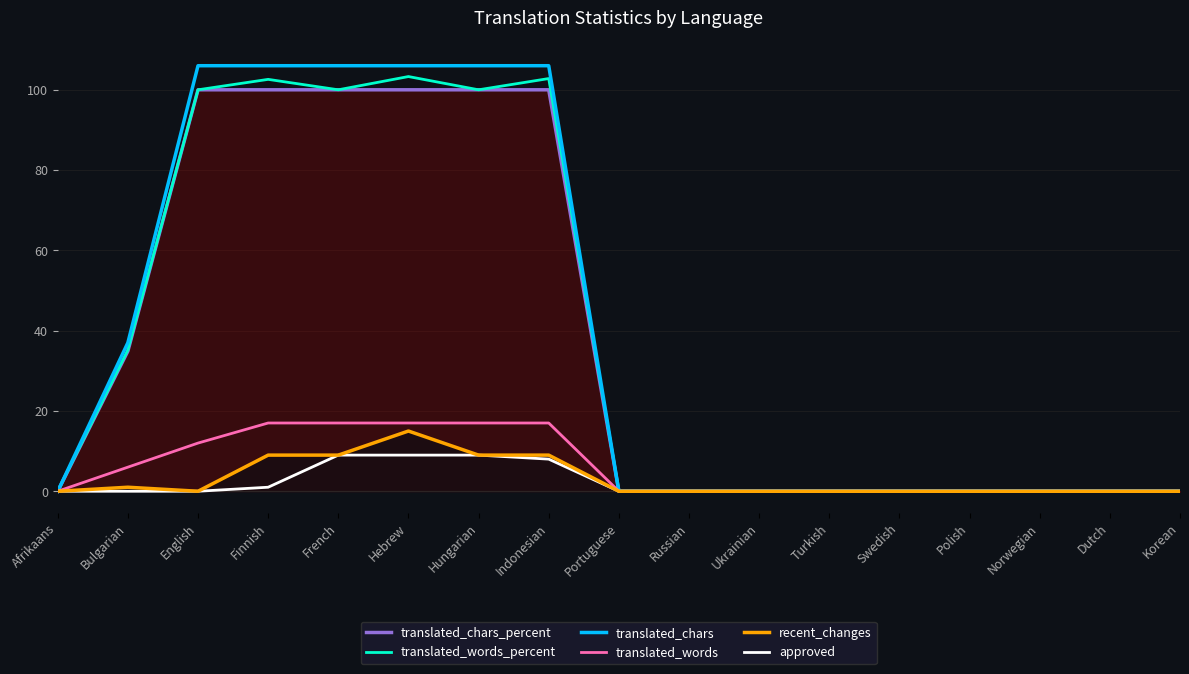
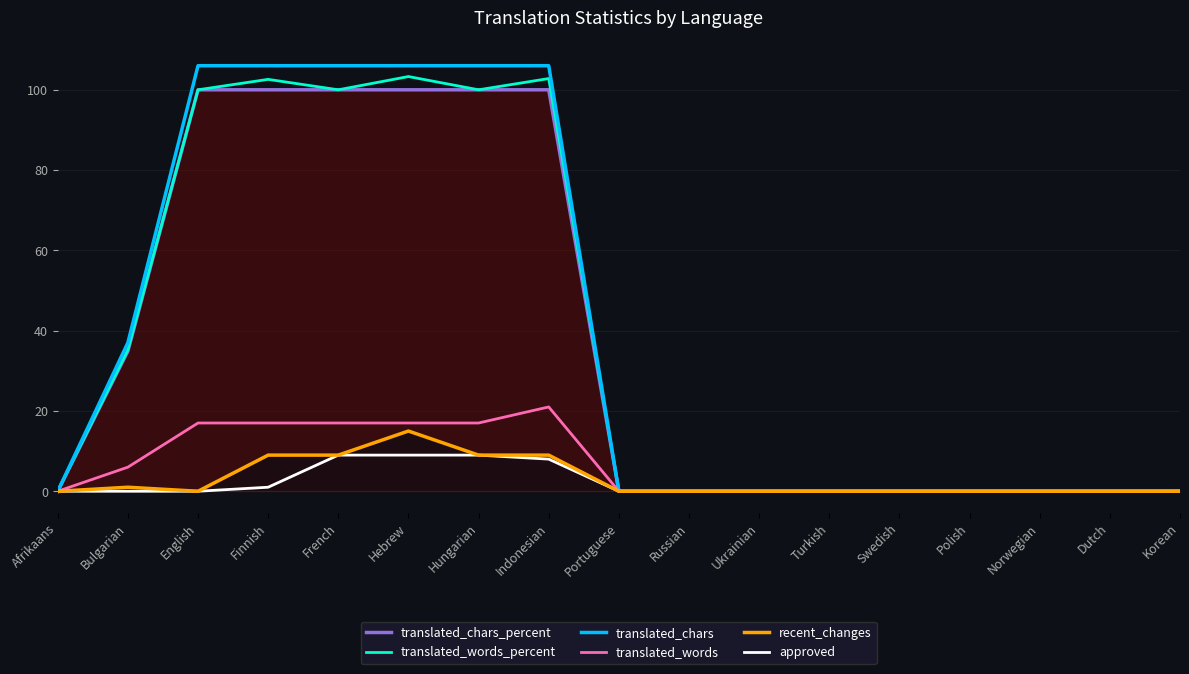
translated_words, English: 12 -> 17
translated_words, Indonesian: 17 -> 21
